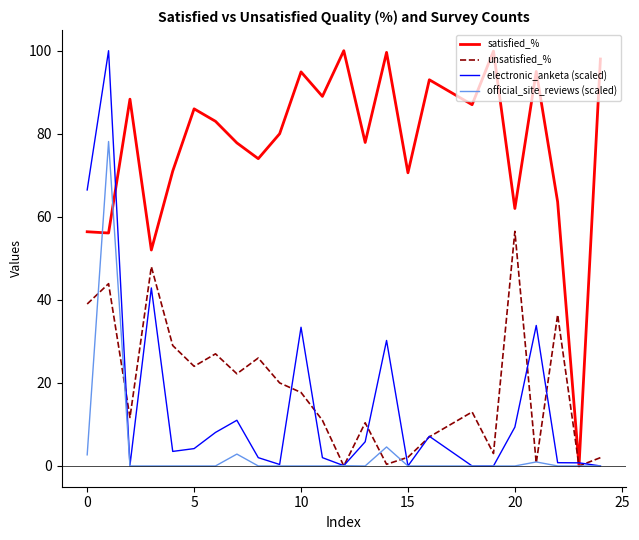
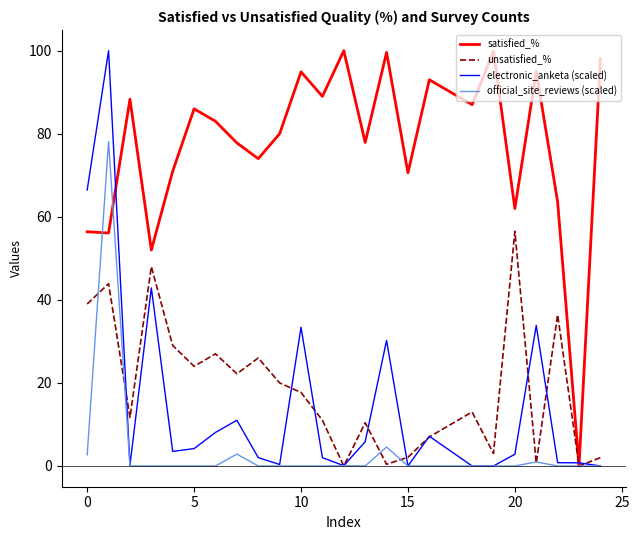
electronic_anketa (scaled), 20: 9 -> 3
